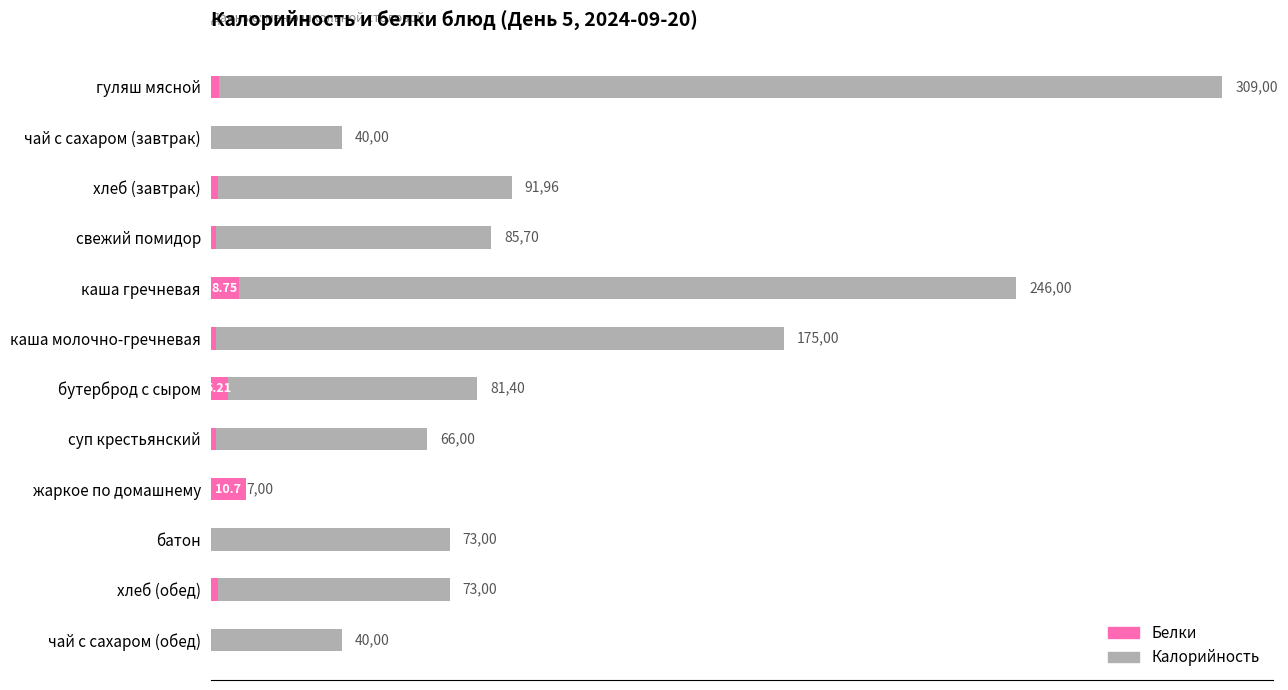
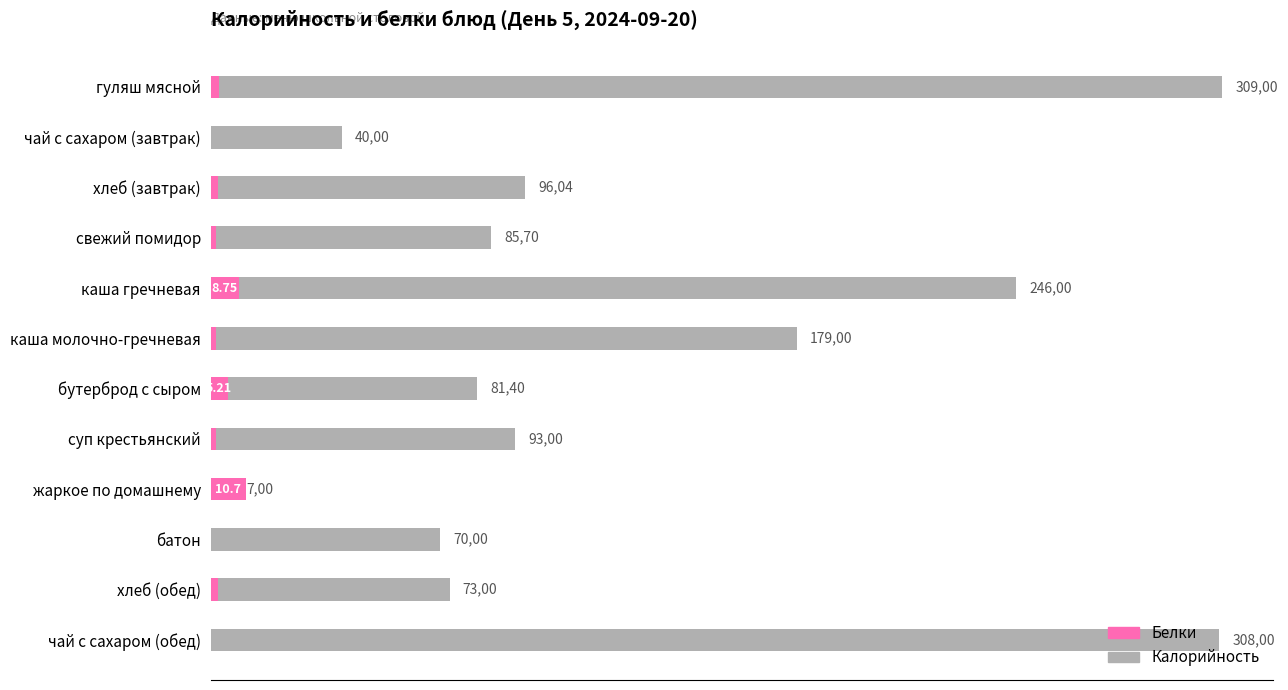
Калорийность, хлеб (завтрак): 91,96 -> 96,04
Калорийность, каша молочно-гречневая: 175,00 -> 179,00
Калорийность, суп крестьянский: 66,00 -> 93,00
Калорийность, батон: 73,00 -> 70,00
Калорийность, чай с сахаром (обед): 40,00 -> 308,00
